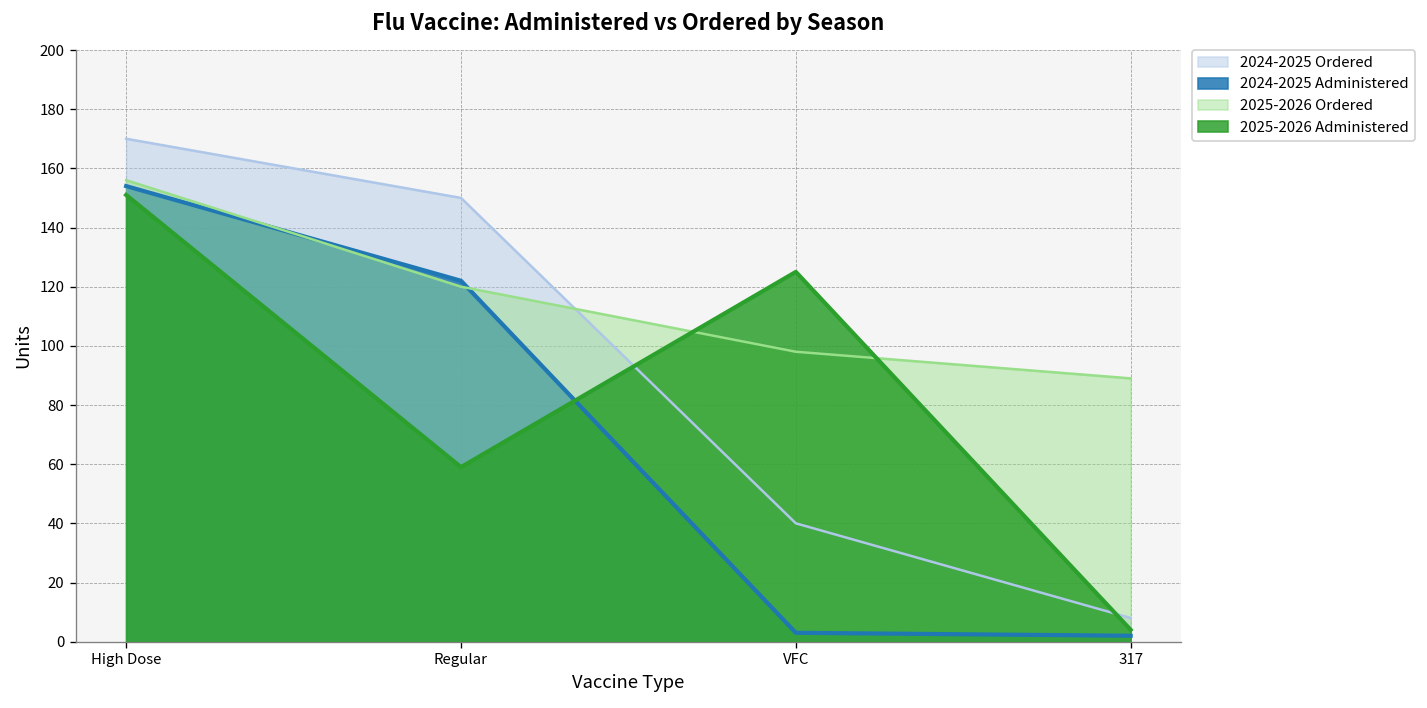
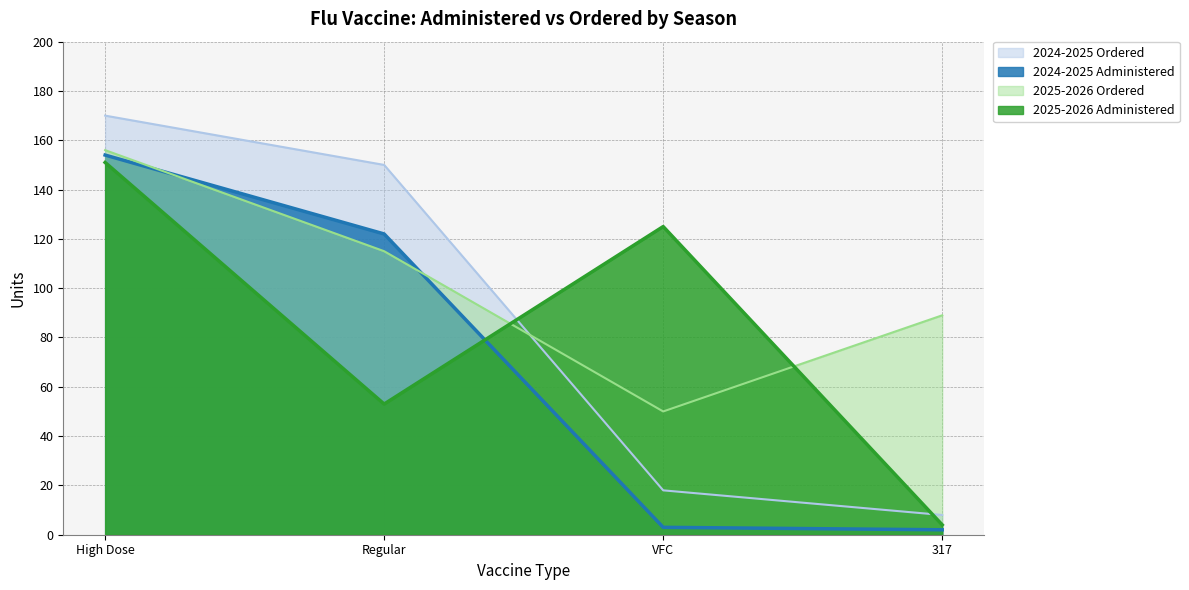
2025-2026 Ordered, Regular: 120 -> 115
2025-2026 Administered, Regular: 59 -> 53
2024-2025 Ordered, VFC: 40 -> 18
2025-2026 Ordered, VFC: 98 -> 50
